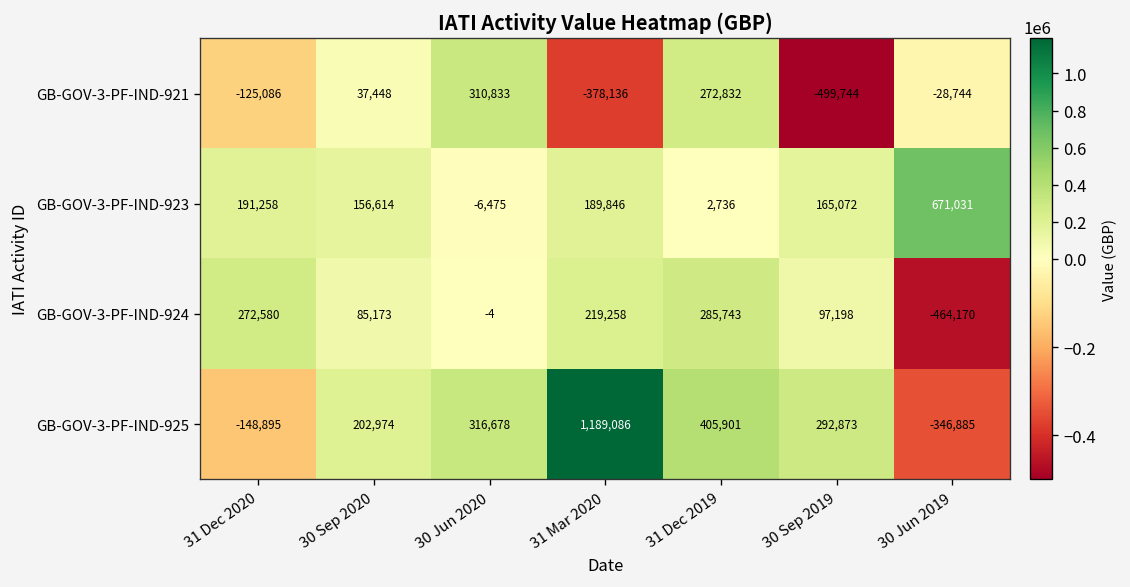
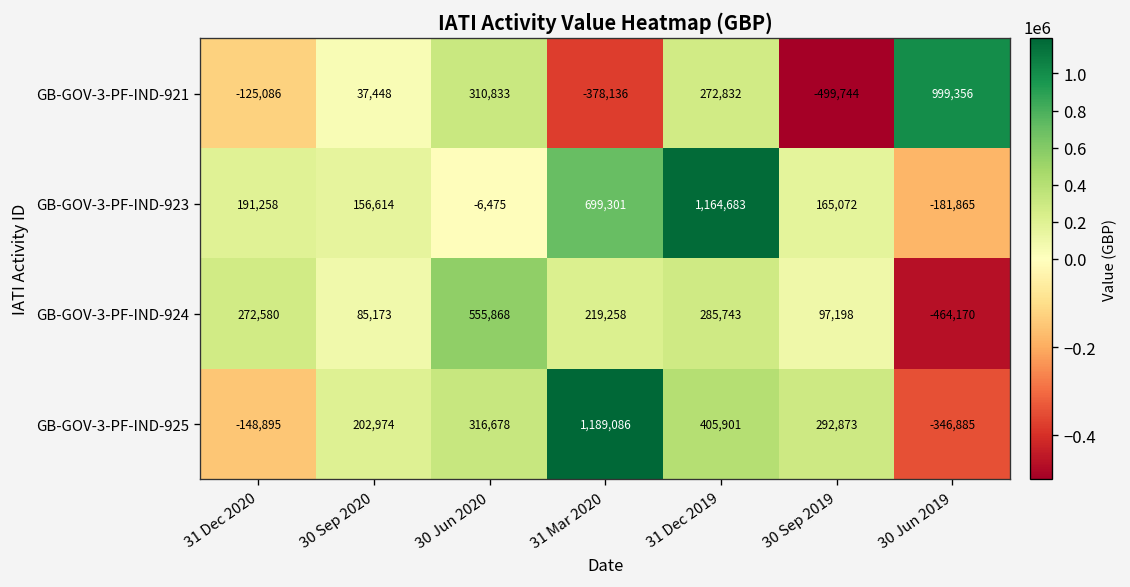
GB-GOV-3-PF-IND-921, 30 Jun 2019: -28,744 -> 999,356
GB-GOV-3-PF-IND-923, 31 Mar 2020: 189,846 -> 699,301
GB-GOV-3-PF-IND-923, 31 Dec 2019: 2,736 -> 1,164,683
GB-GOV-3-PF-IND-923, 30 Jun 2019: 671,031 -> -181,865
GB-GOV-3-PF-IND-924, 30 Jun 2020: -4 -> 555,868
